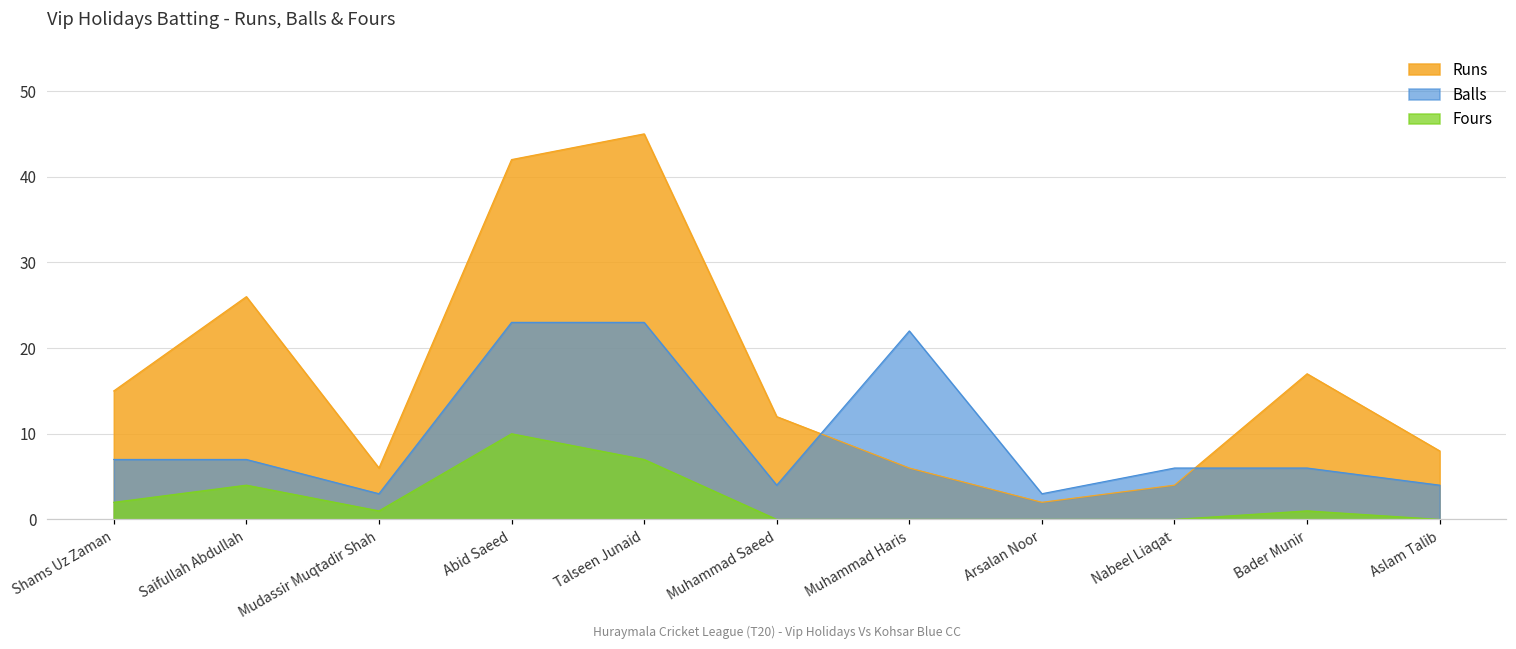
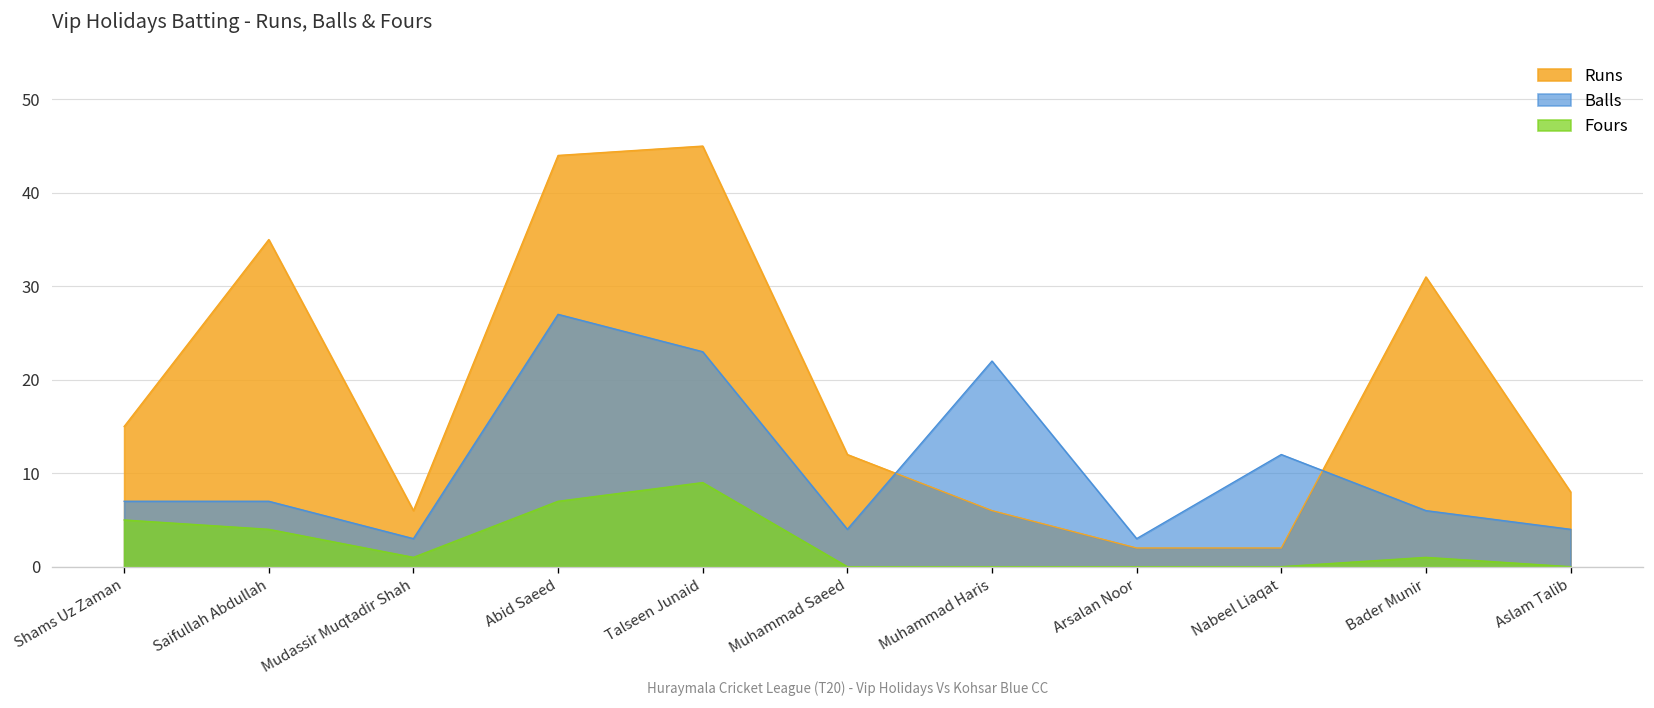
Fours, Shams Uz Zaman: 2 -> 5
Runs, Saifullah Abdullah: 26 -> 35
Runs, Abid Saeed: 42 -> 44
Balls, Abid Saeed: 23 -> 27
Fours, Abid Saeed: 10 -> 7
Fours, Talseen Junaid: 7 -> 9
Runs, Nabeel Liaqat: 4 -> 2
Balls, Nabeel Liaqat: 6 -> 12
Runs, Bader Munir: 17 -> 31
